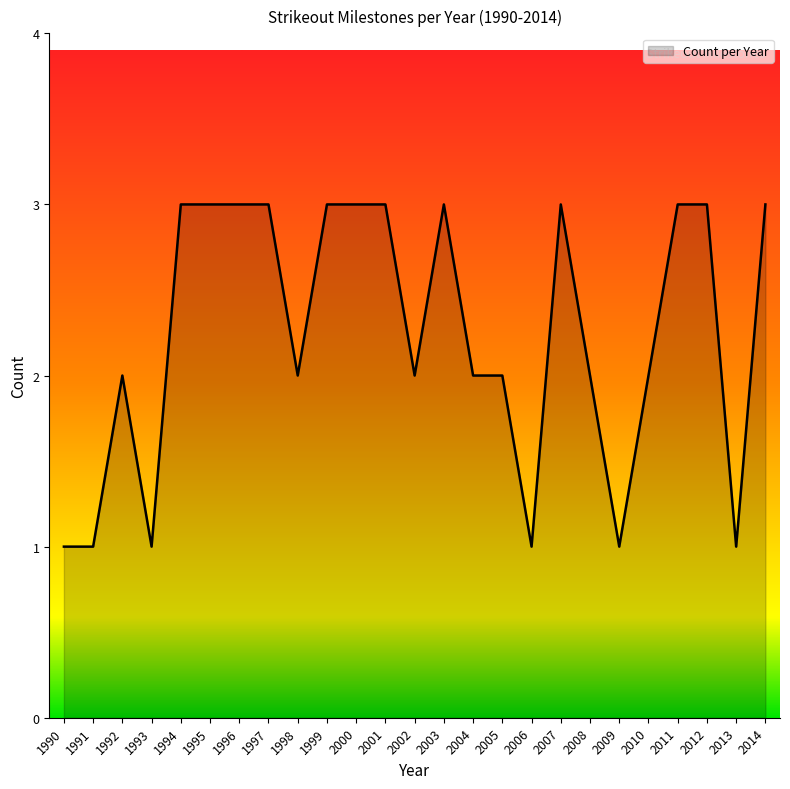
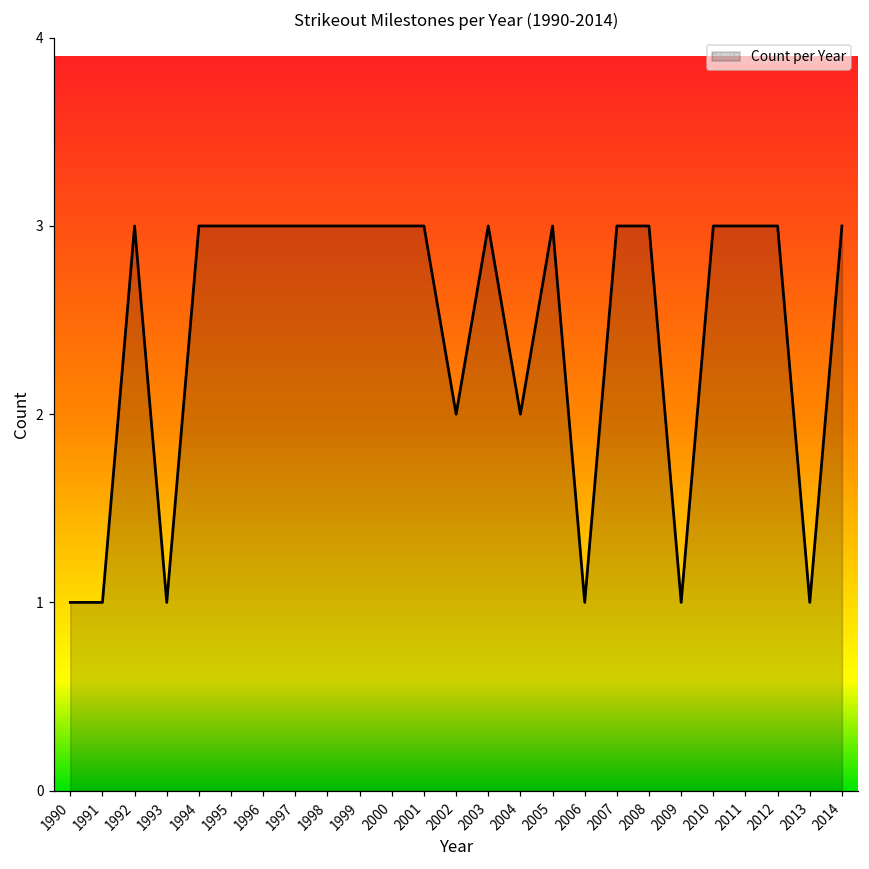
1992: 2 -> 3
1998: 2 -> 3
2005: 2 -> 3
2008: 2 -> 3
2010: 2 -> 3
